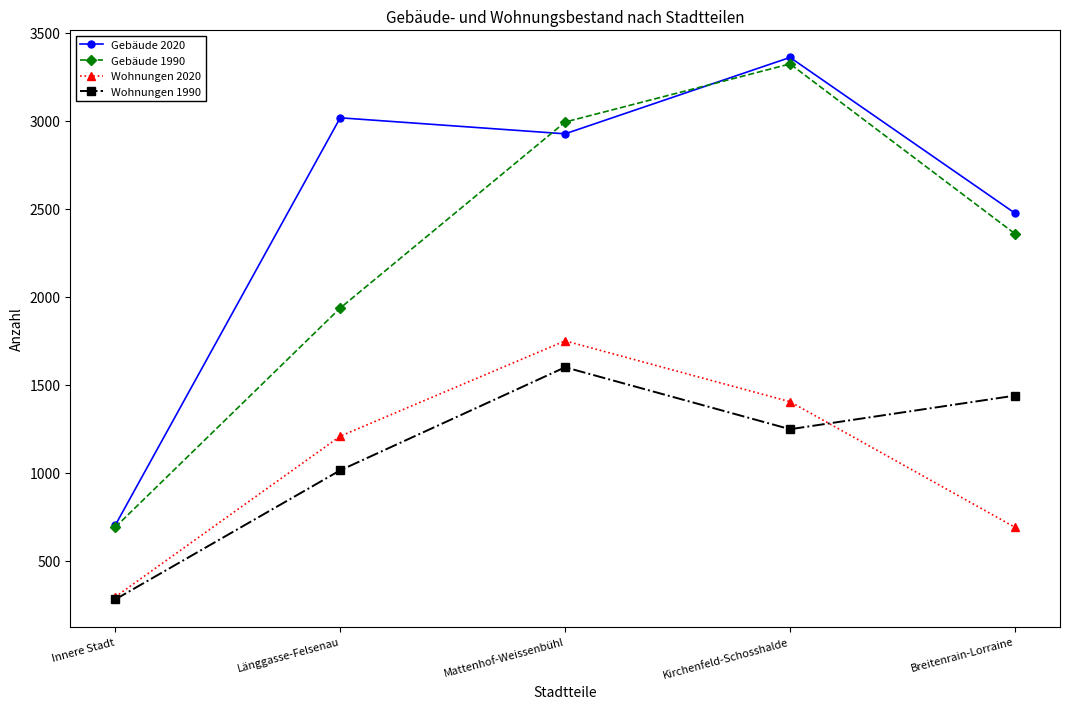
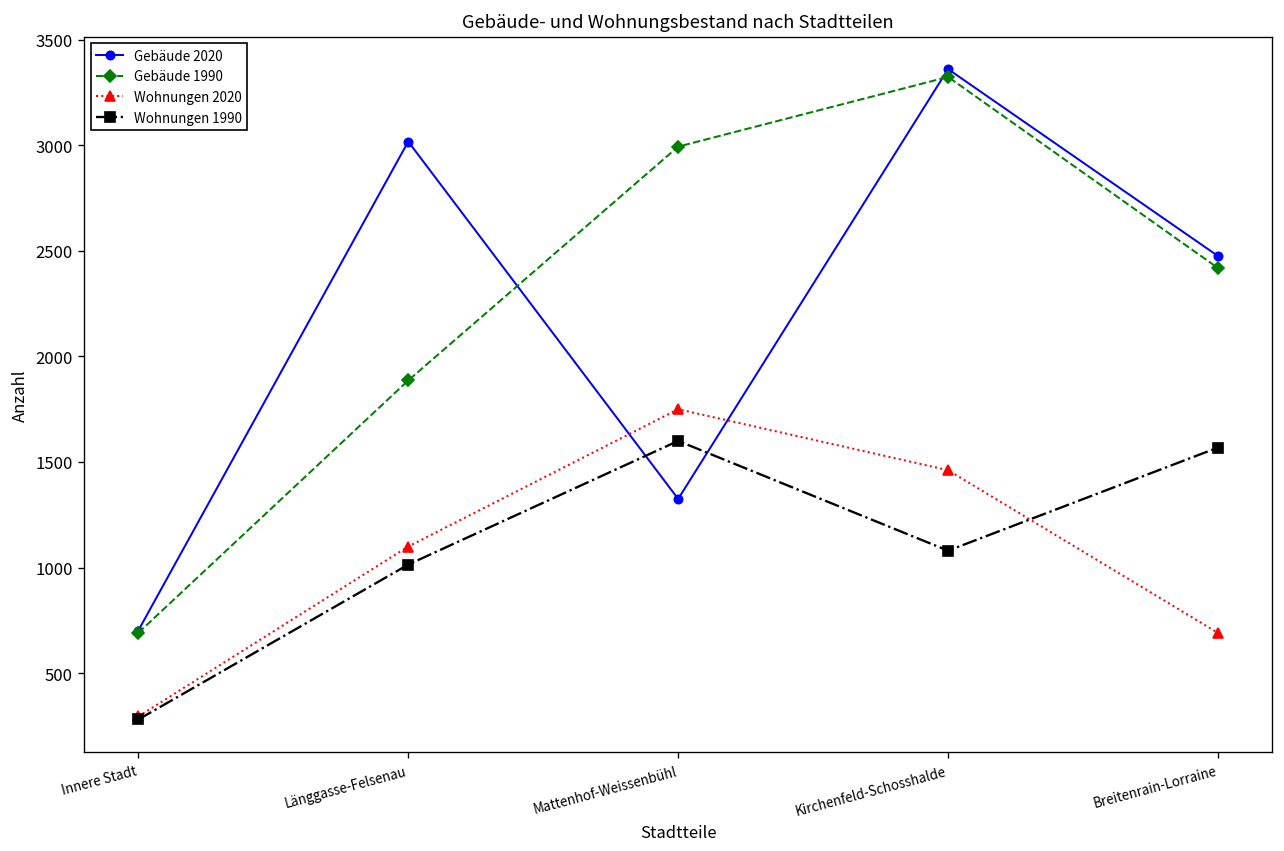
Gebäude 1990, Länggasse-Felsenau: 1940 -> 1890
Wohnungen 2020, Länggasse-Felsenau: 1210 -> 1100
Gebäude 2020, Mattenhof-Weissenbühl: 2930 -> 1330
Wohnungen 2020, Kirchenfeld-Schosshalde: 1400 -> 1460
Wohnungen 1990, Kirchenfeld-Schosshalde: 1250 -> 1080
Gebäude 1990, Breitenrain-Lorraine: 2360 -> 2420
Wohnungen 1990, Breitenrain-Lorraine: 1440 -> 1570
